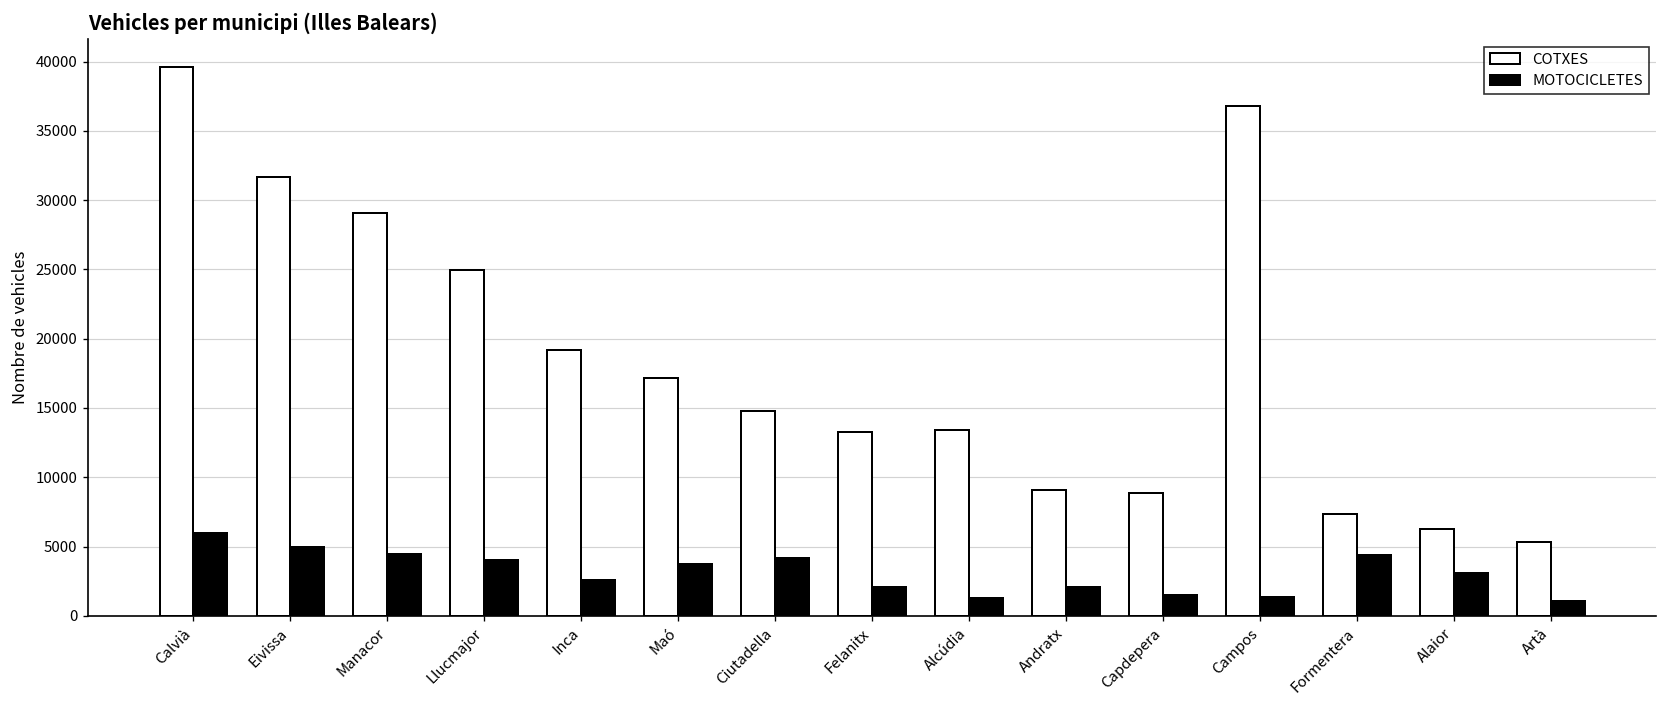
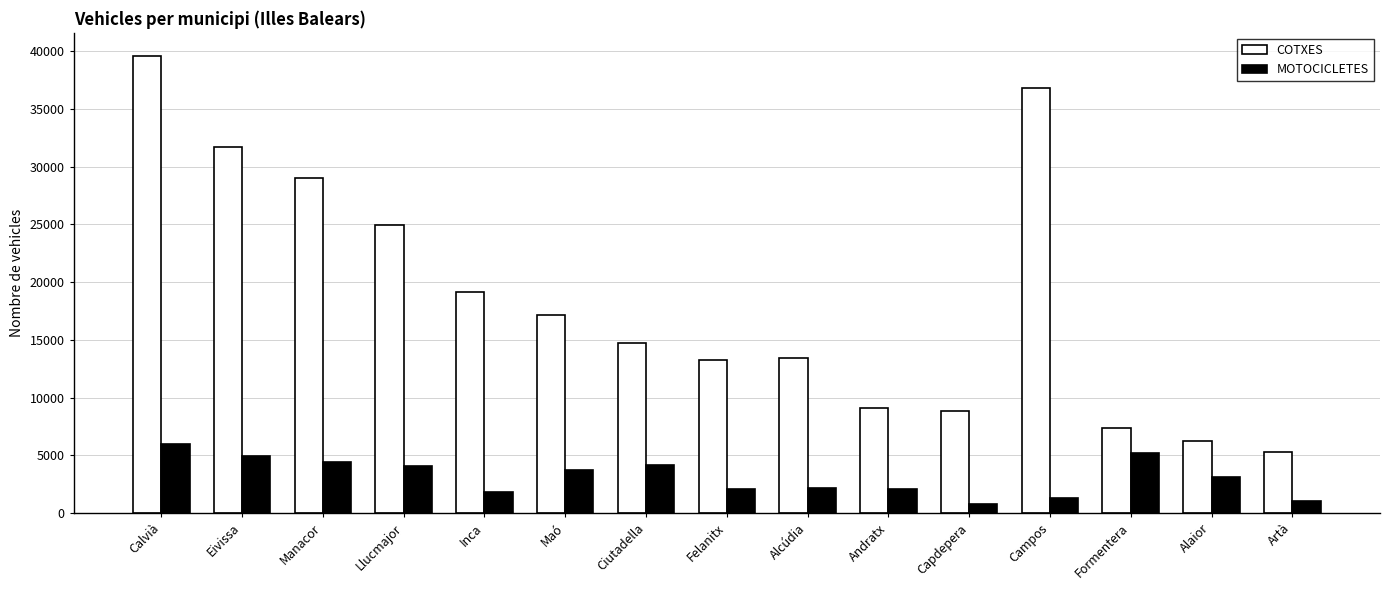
MOTOCICLETES, Inca: 2600 -> 1900
MOTOCICLETES, Alcúdia: 1300 -> 2200
MOTOCICLETES, Capdepera: 1500 -> 800
MOTOCICLETES, Formentera: 4400 -> 5200
